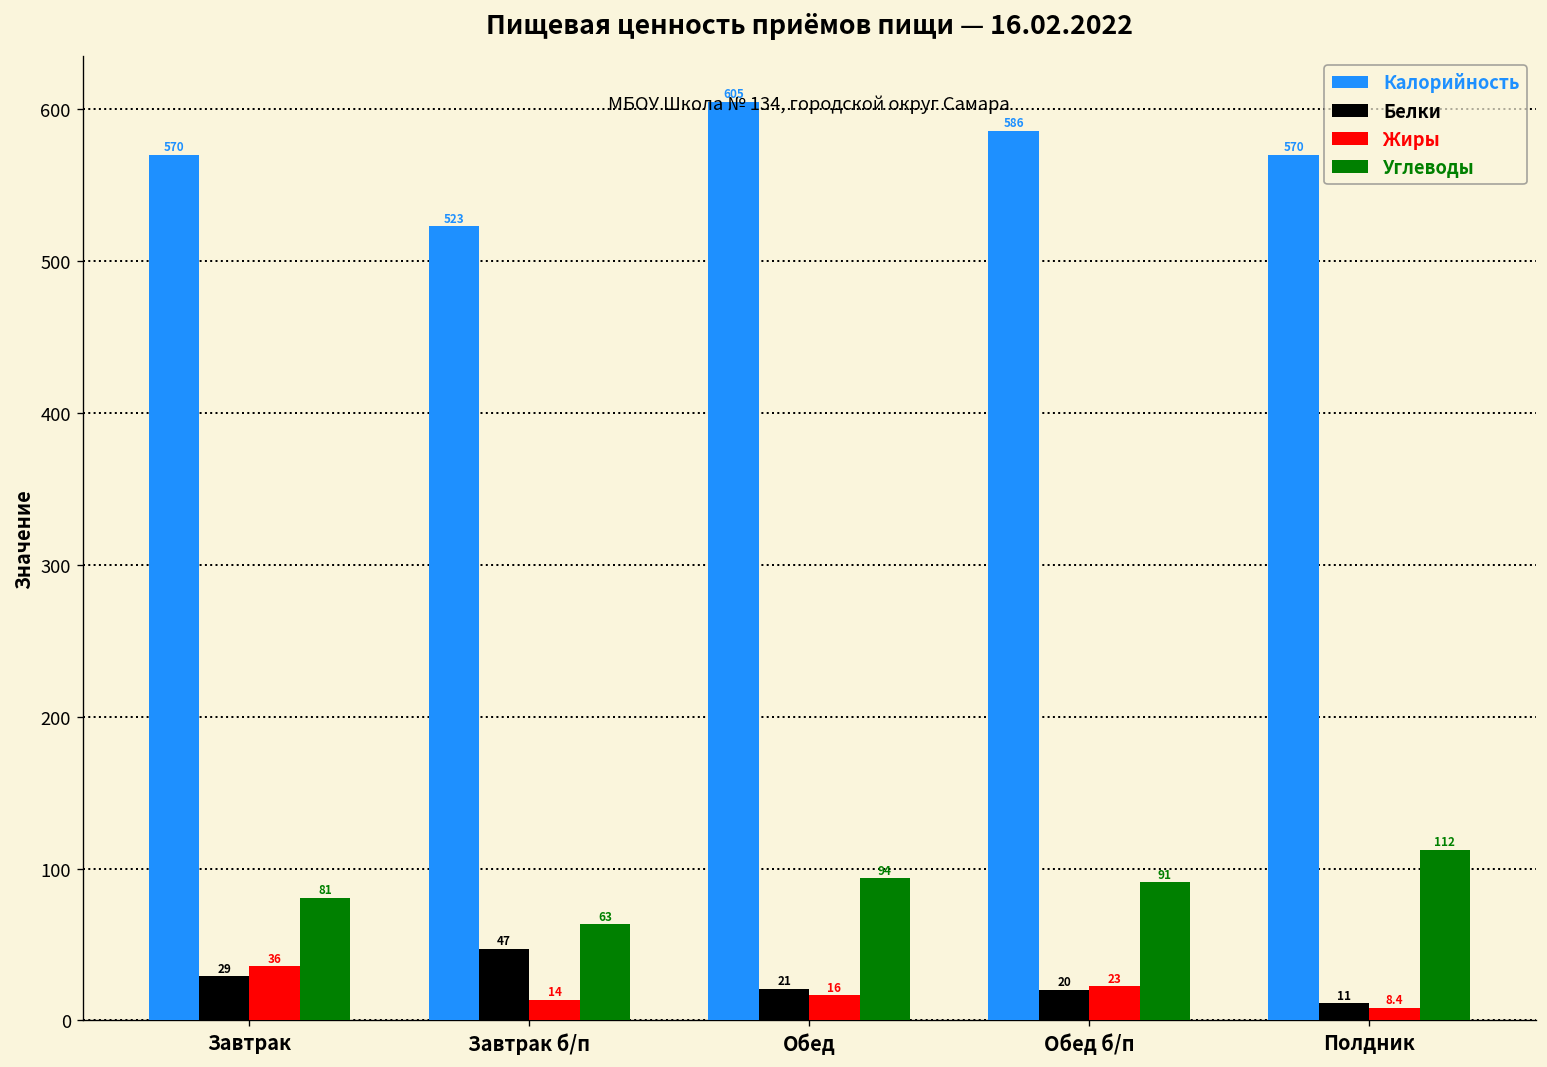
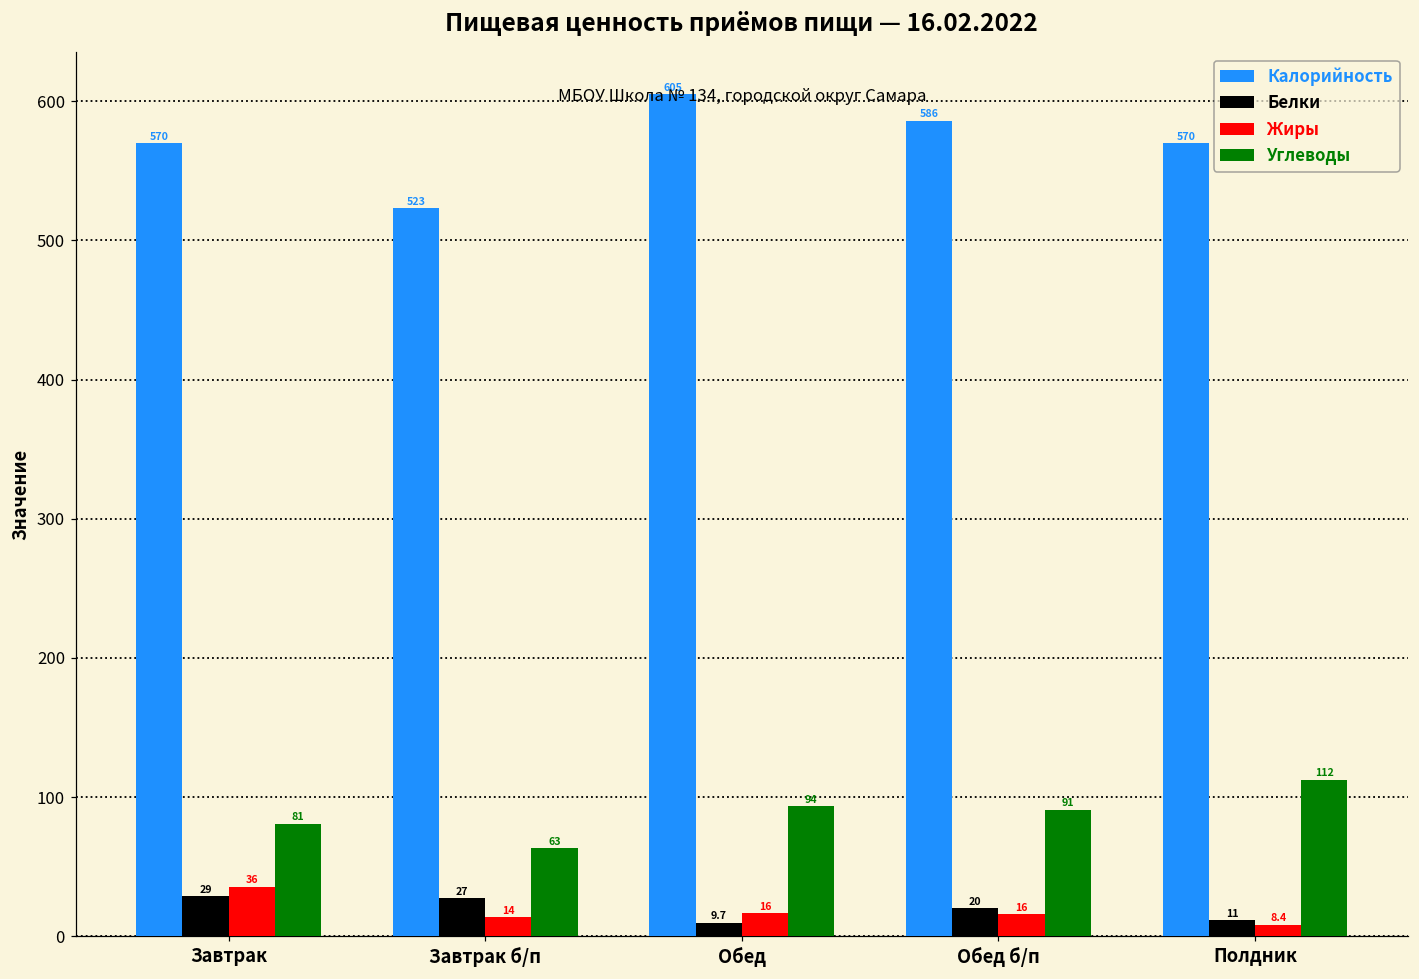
Белки, Завтрак б/п: 47 -> 27
Белки, Обед: 21 -> 9.7
Жиры, Обед б/п: 23 -> 16
